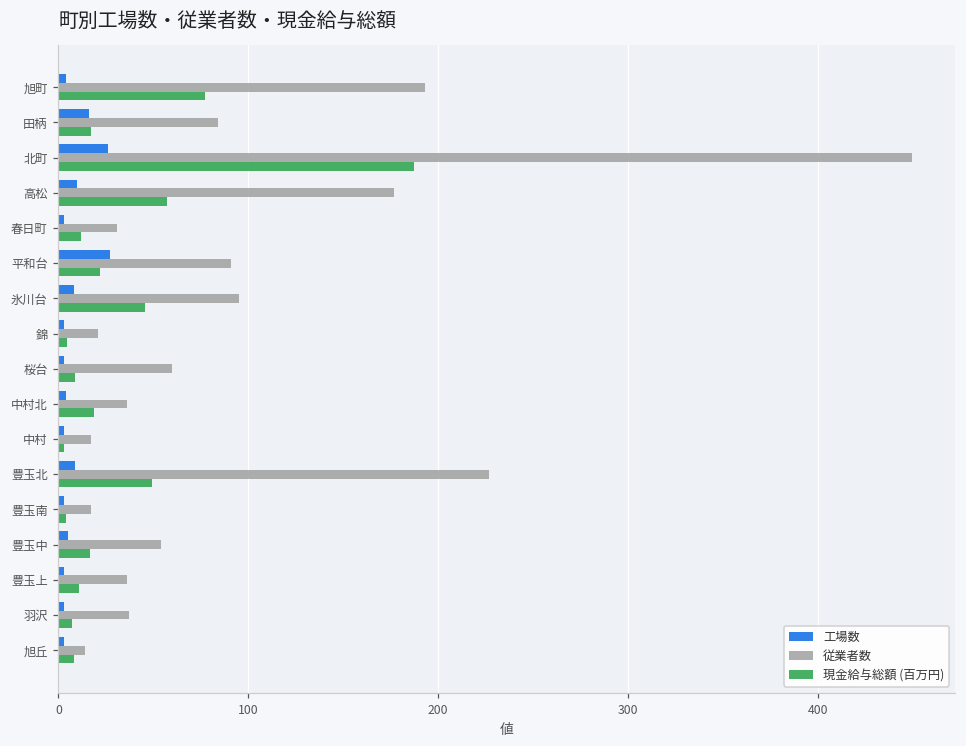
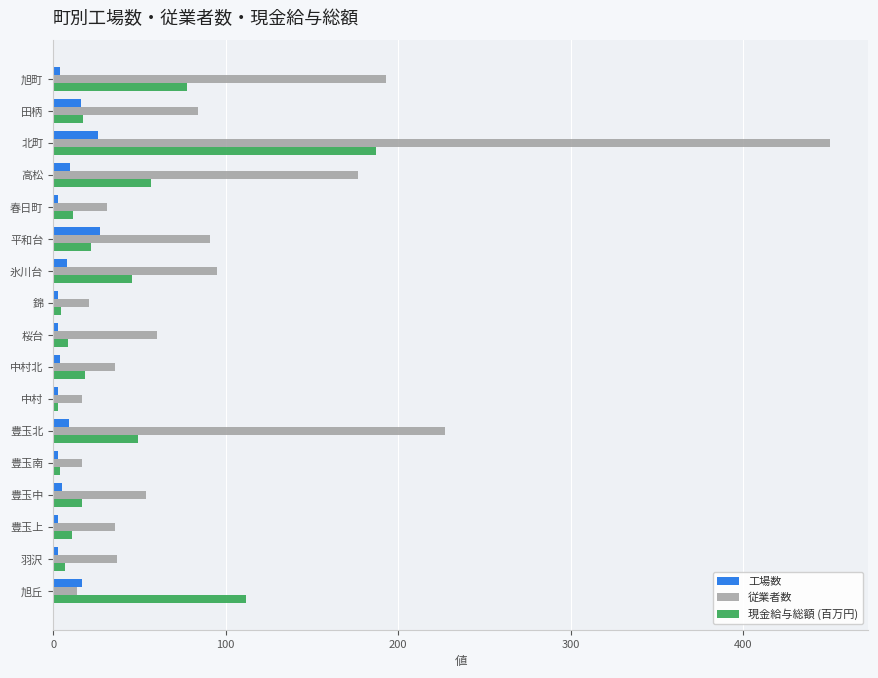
工場数, 旭丘: 3 -> 17
現金給与総額 (百万円), 旭丘: 8 -> 112
